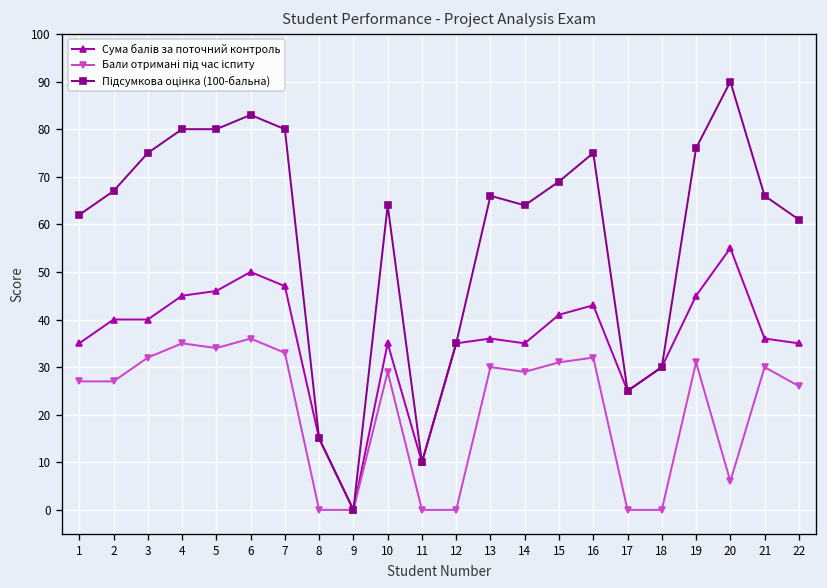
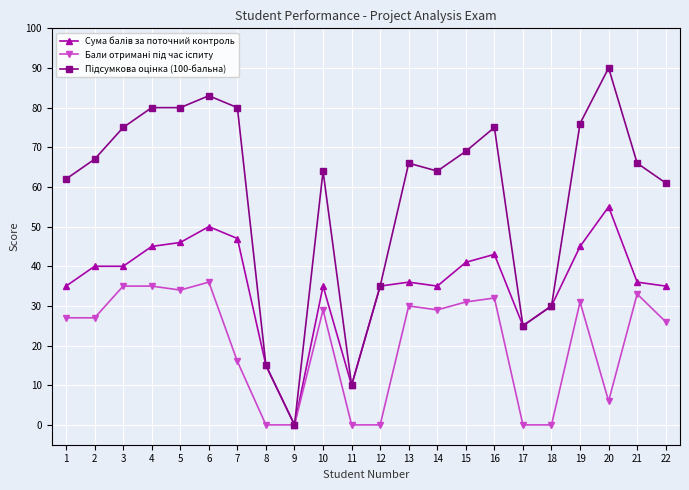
Бали отримані під час іспиту, 3: 32 -> 35
Бали отримані під час іспиту, 7: 33 -> 16
Бали отримані під час іспиту, 21: 30 -> 33
